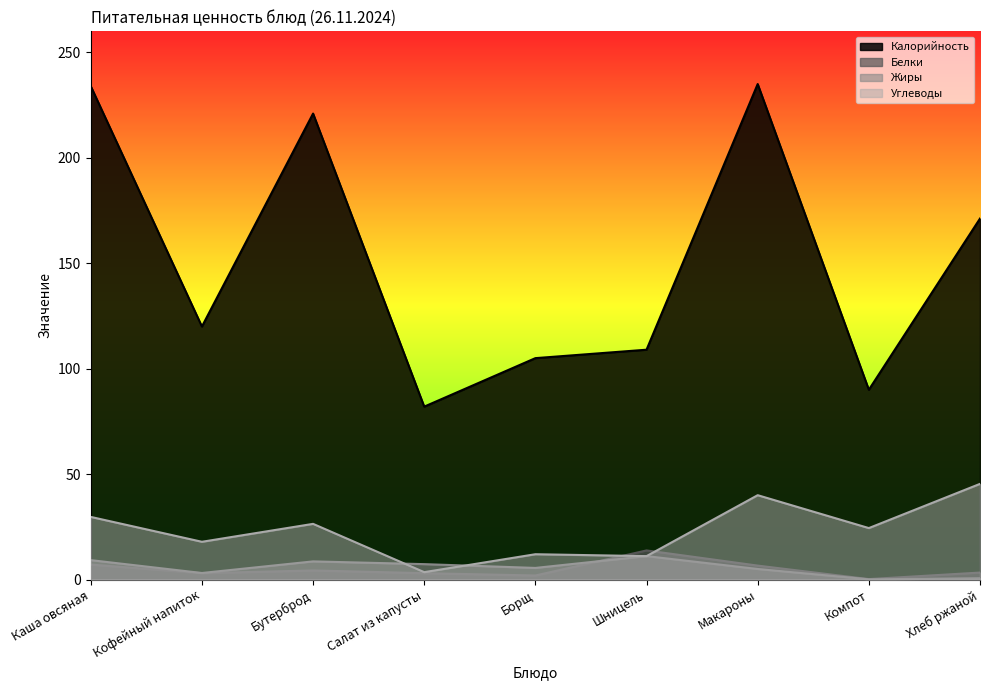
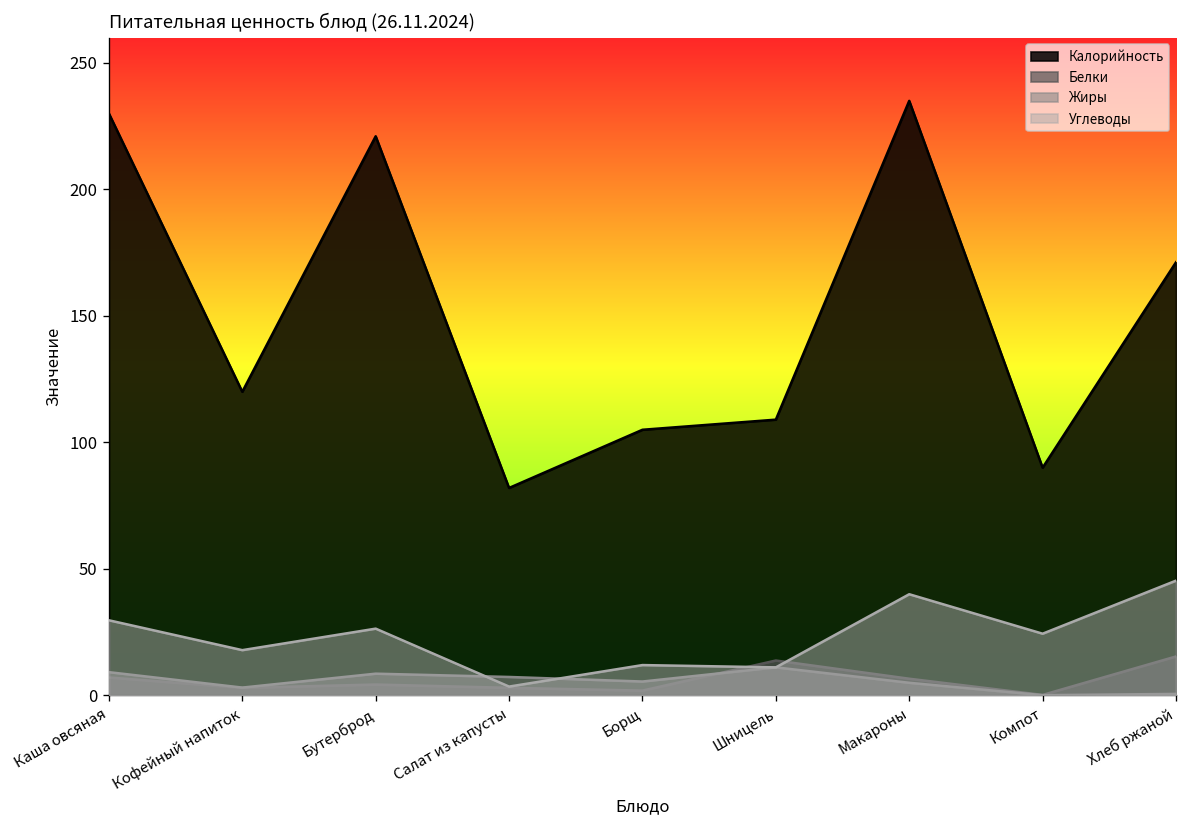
Калорийность, Каша овсяная: 234 -> 230
Белки, Хлеб ржаной: 3 -> 15
